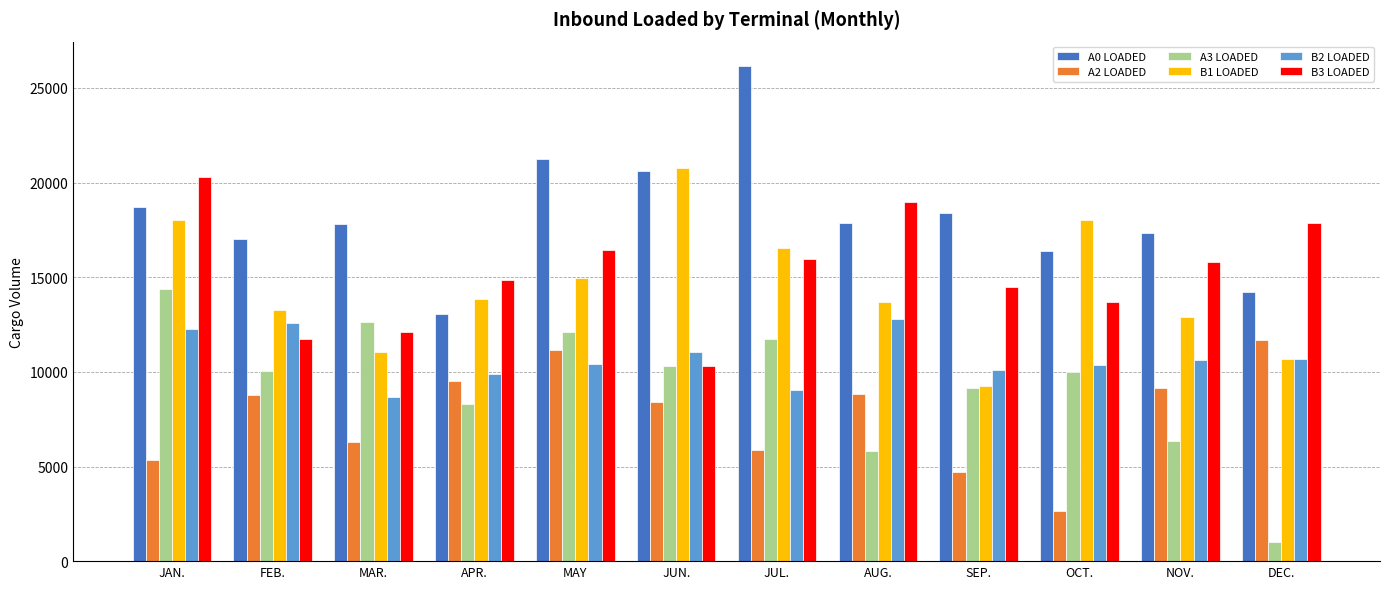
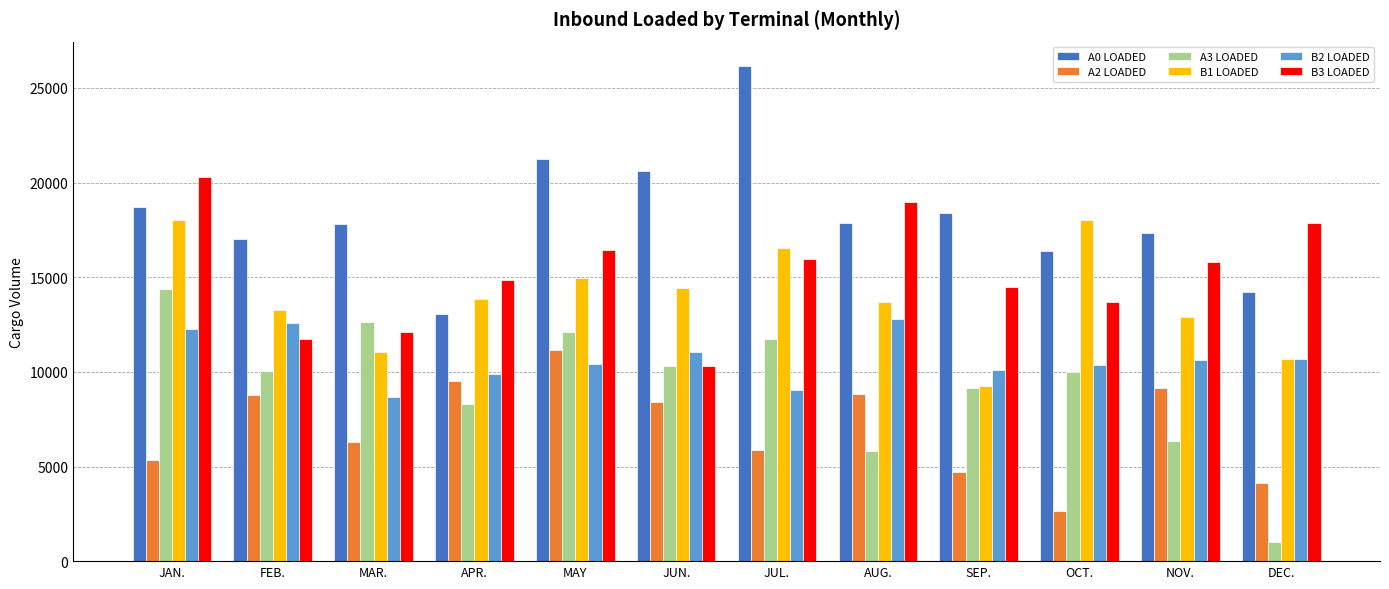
B1 LOADED, JUN.: 20800 -> 14400
A2 LOADED, DEC.: 11700 -> 4100
